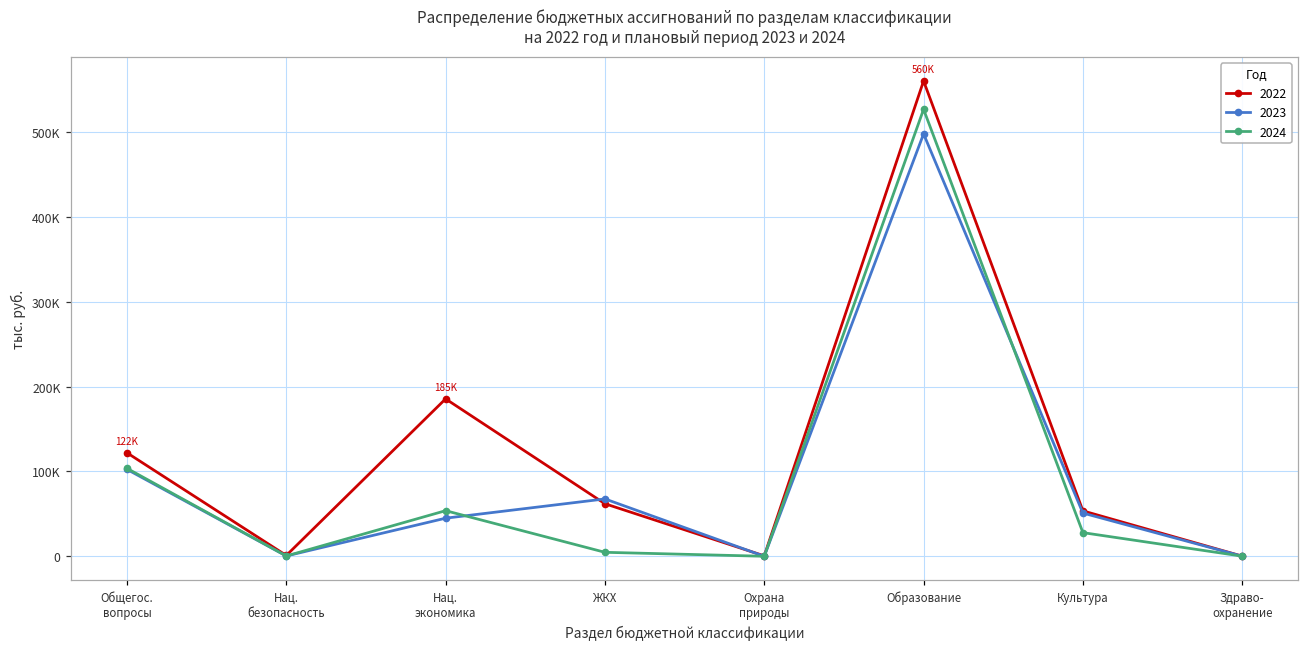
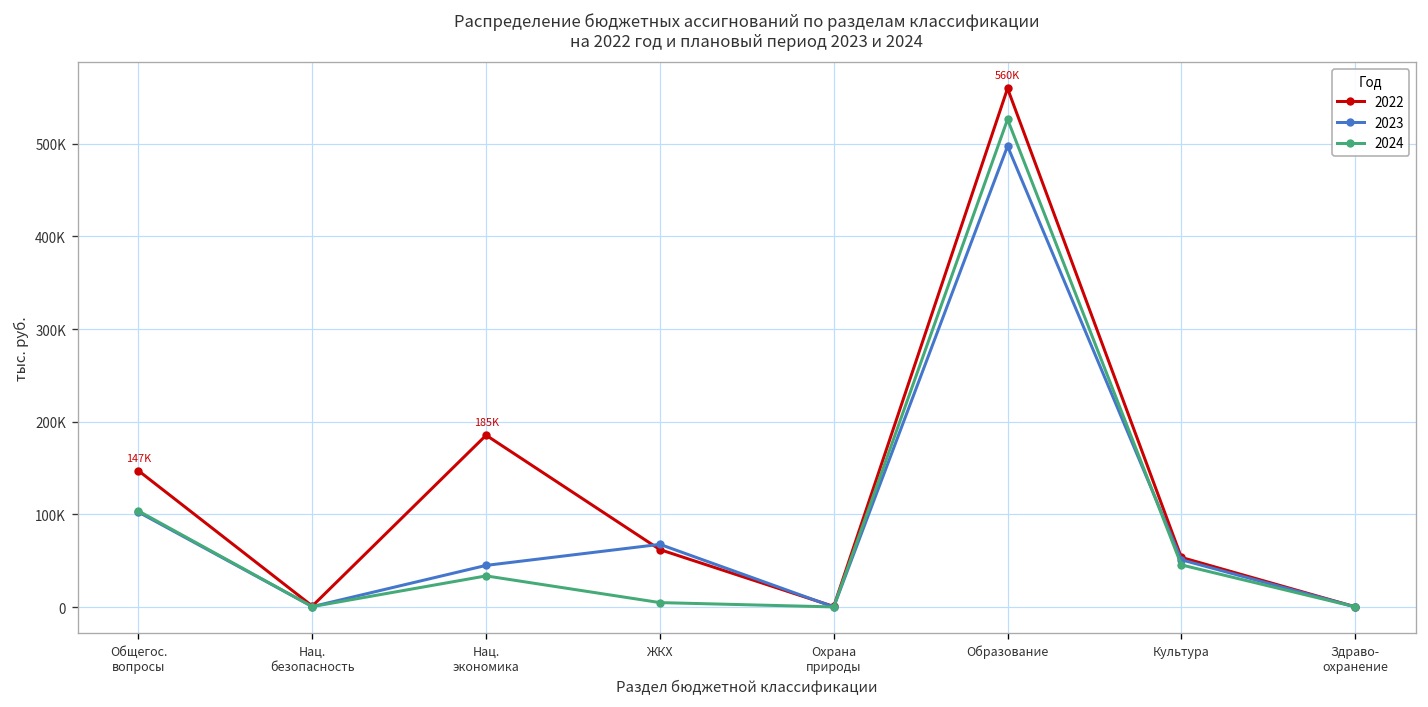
2022, Общегос. вопросы: 122K -> 147K
2024, Нац. экономика: 50000 -> 30000
2024, Культура: 30000 -> 50000
